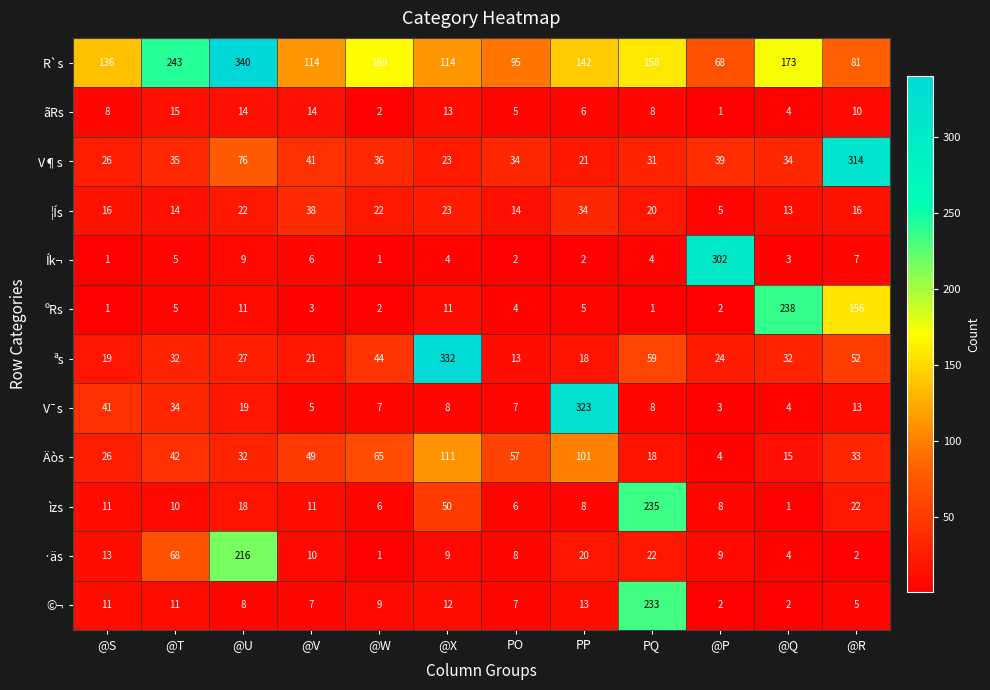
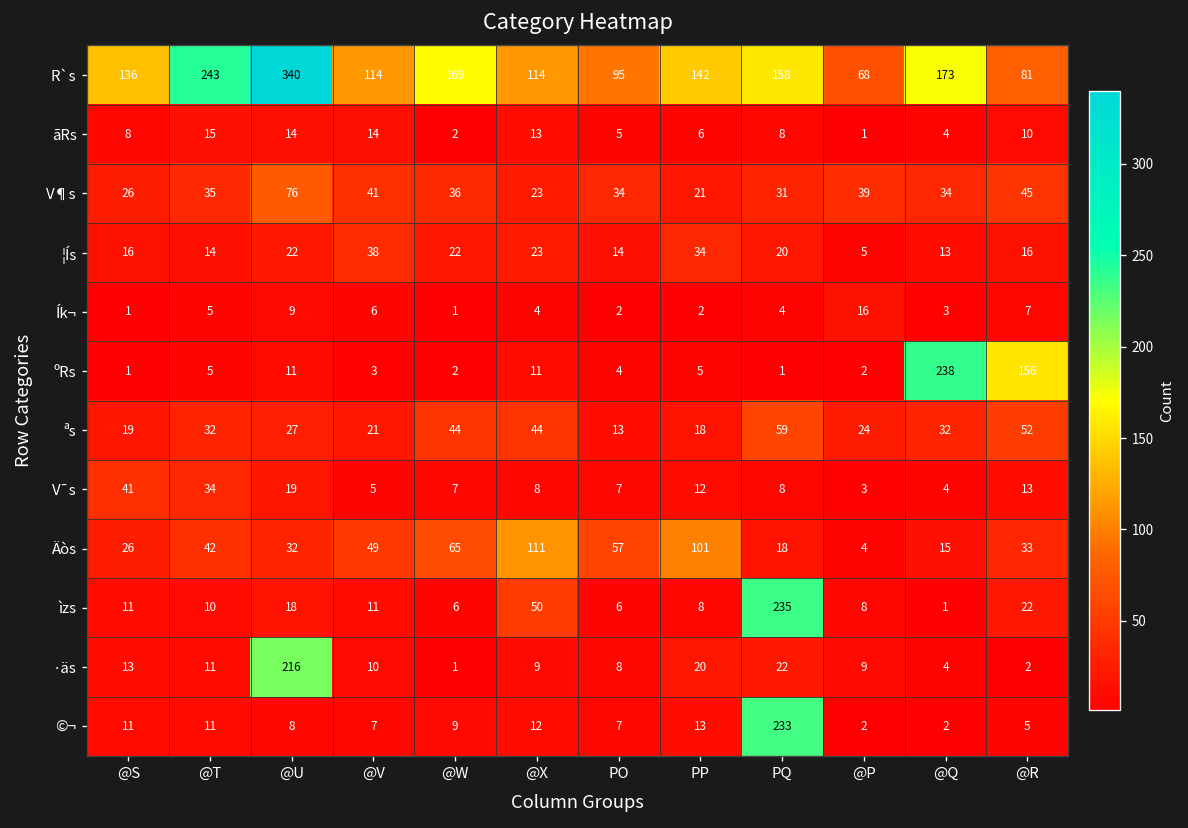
V¶s, @R: 314 -> 45
Ík¬, @P: 302 -> 16
ªs, @X: 332 -> 44
V¯s, PP: 323 -> 12
·äs, @T: 68 -> 11
